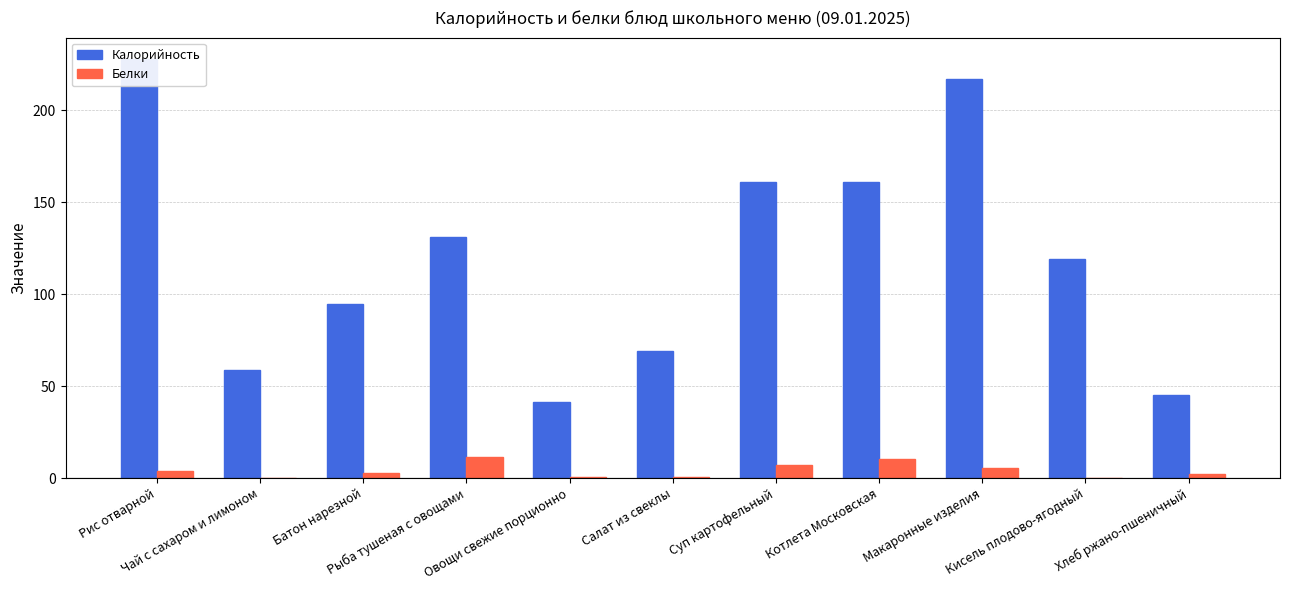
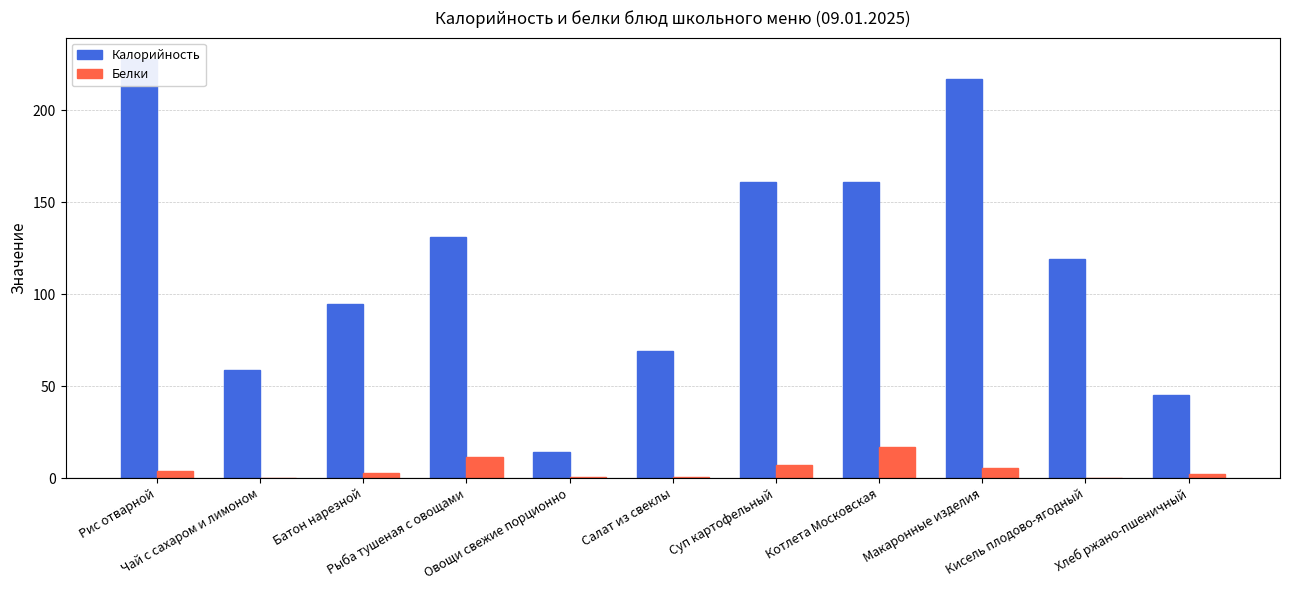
Калорийность, Овощи свежие порционно: 42 -> 14
Белки, Котлета Московская: 11 -> 17
